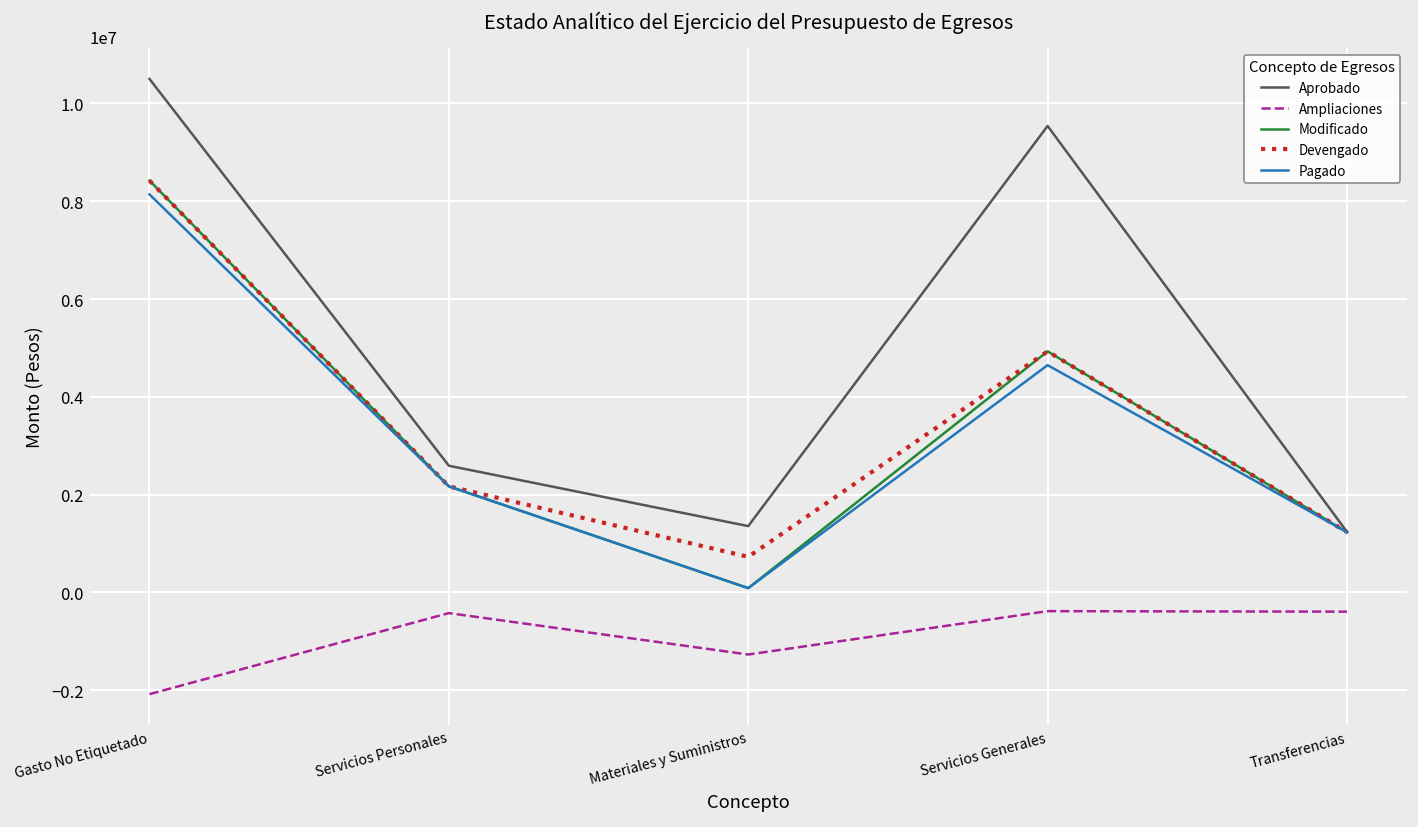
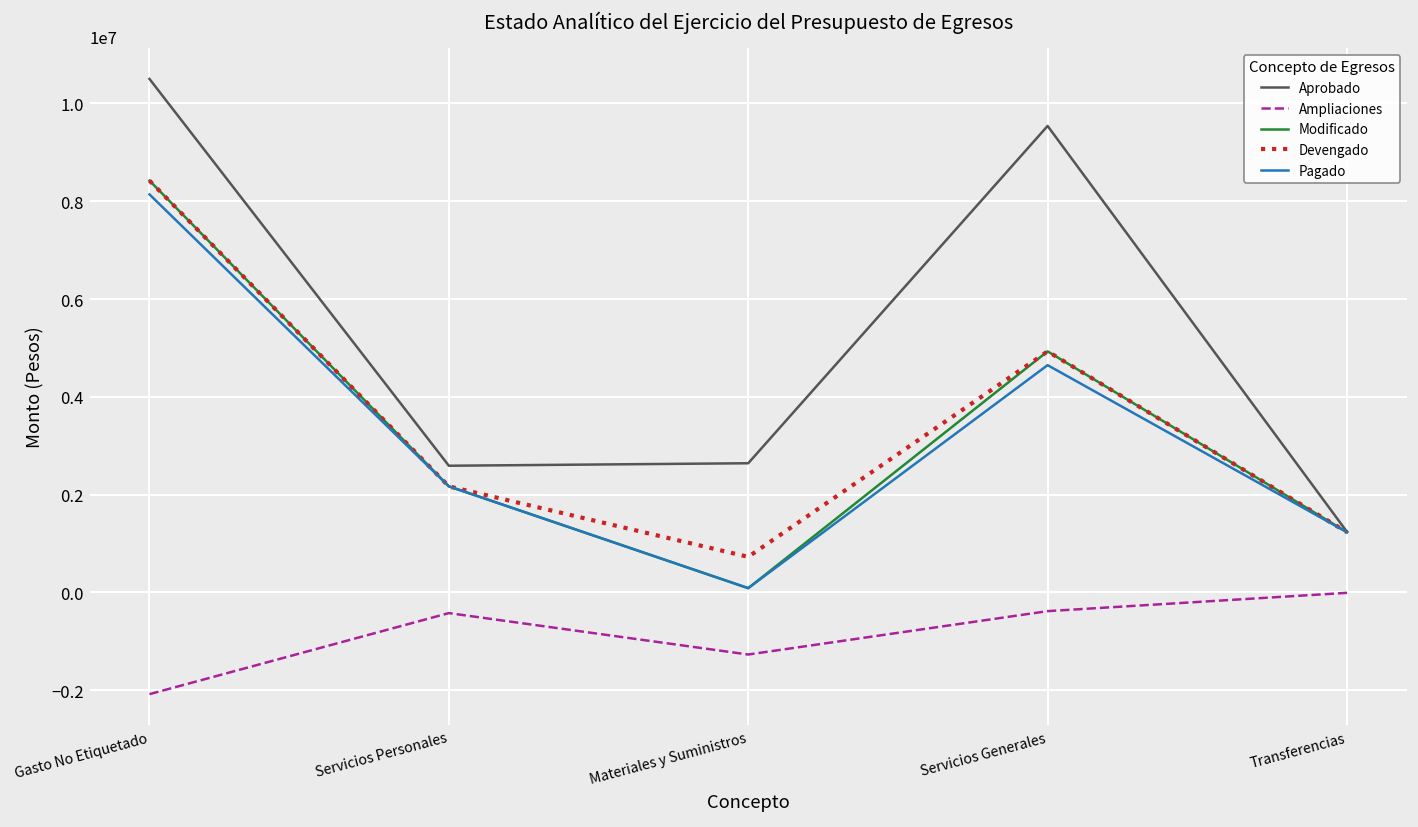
Aprobado, Materiales y Suministros: 1400000 -> 2600000
Ampliaciones, Transferencias: -400000 -> 0
